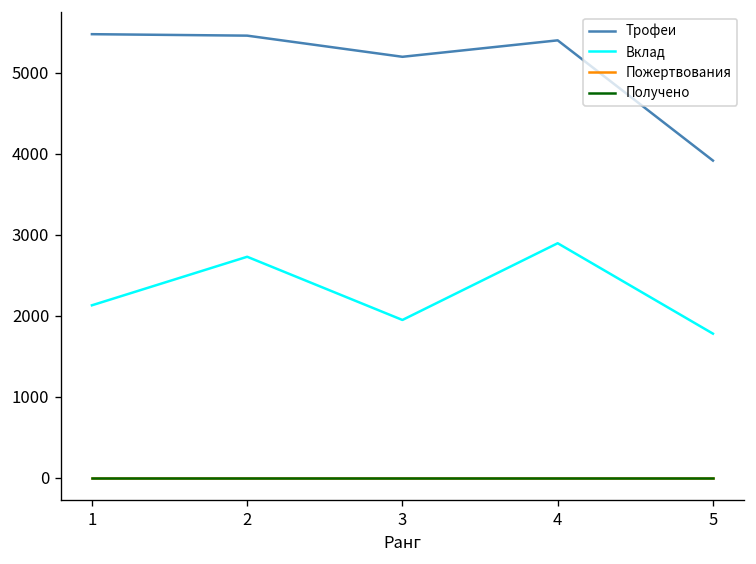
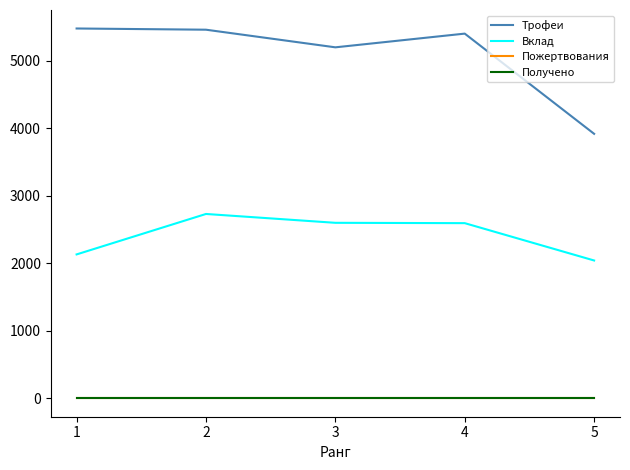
Вклад, 3: 1900 -> 2600
Вклад, 4: 2900 -> 2600
Вклад, 5: 1800 -> 2000
